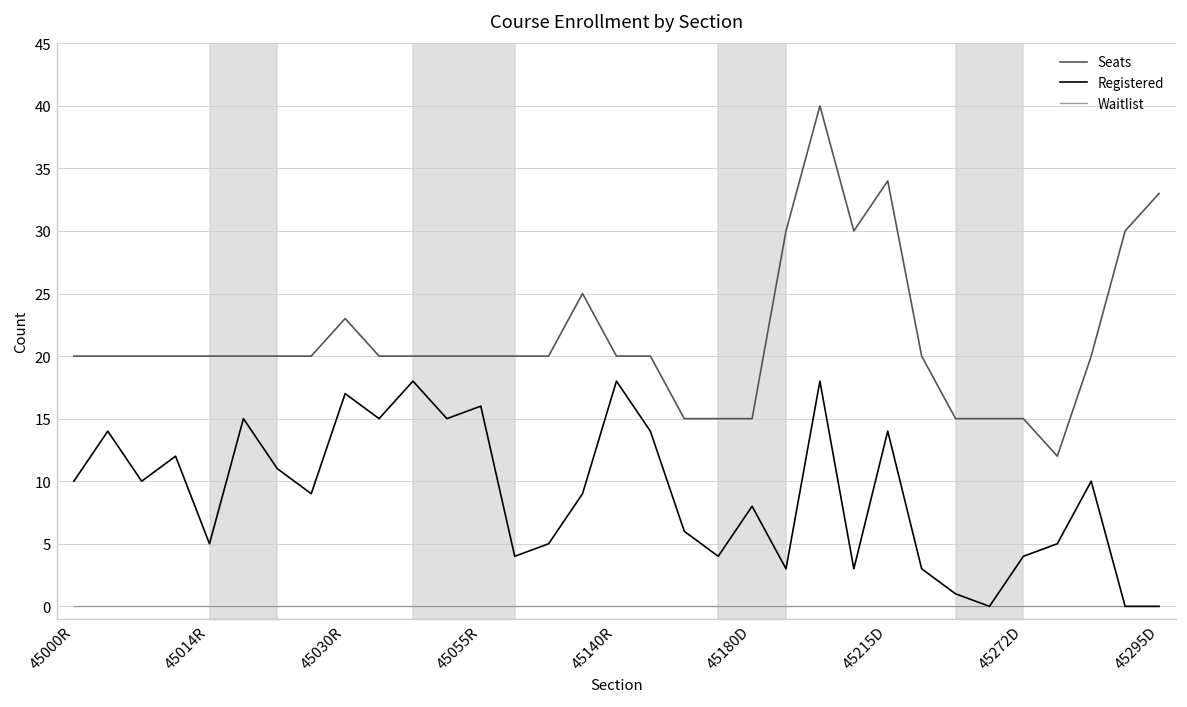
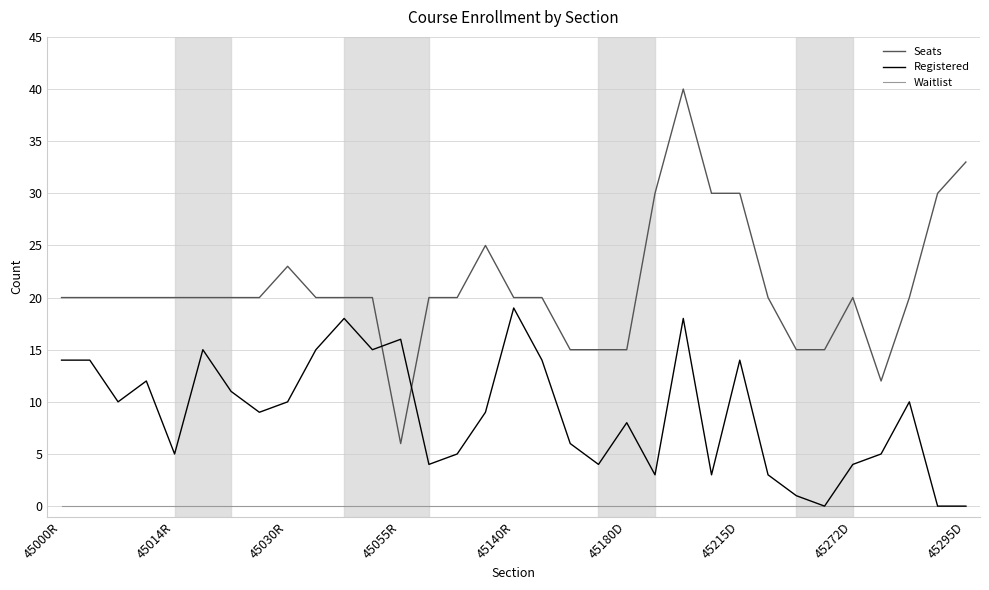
Registered, 45000R: 10 -> 14
Registered, 45030R: 17 -> 10
Seats, 45055R: 20 -> 6
Registered, 45140R: 18 -> 19
Seats, 45215D: 34 -> 30
Seats, 45272D: 15 -> 20
